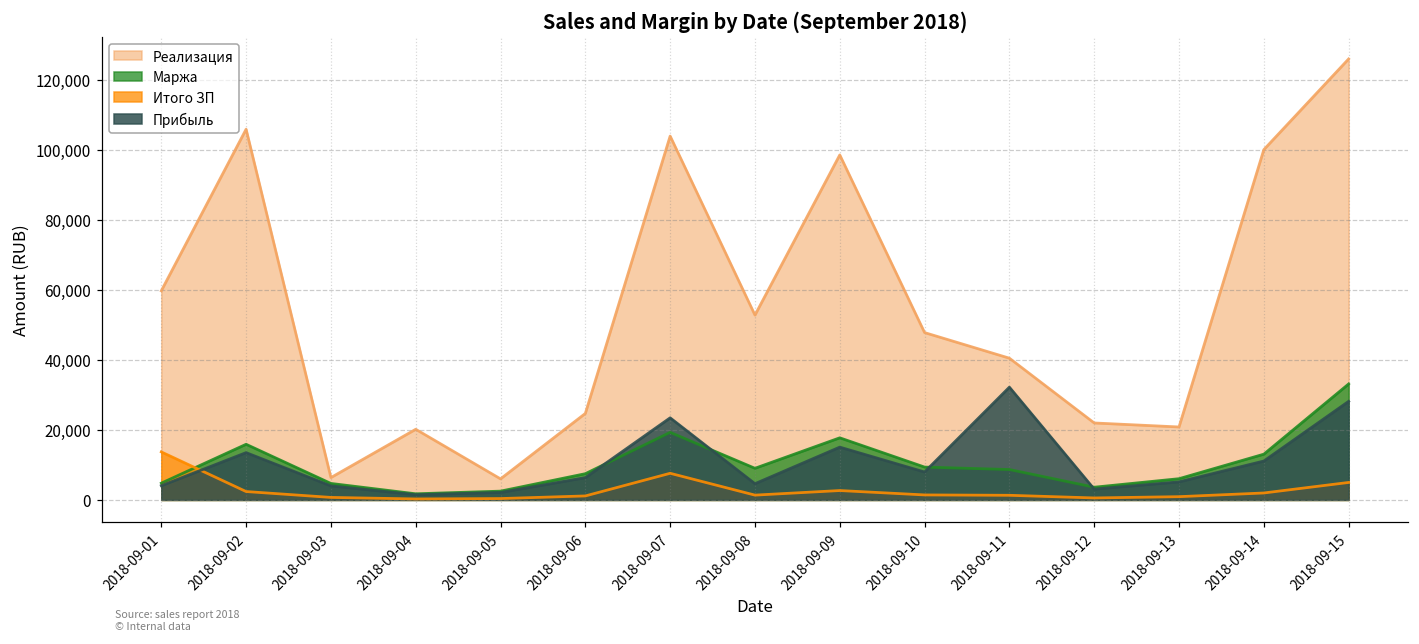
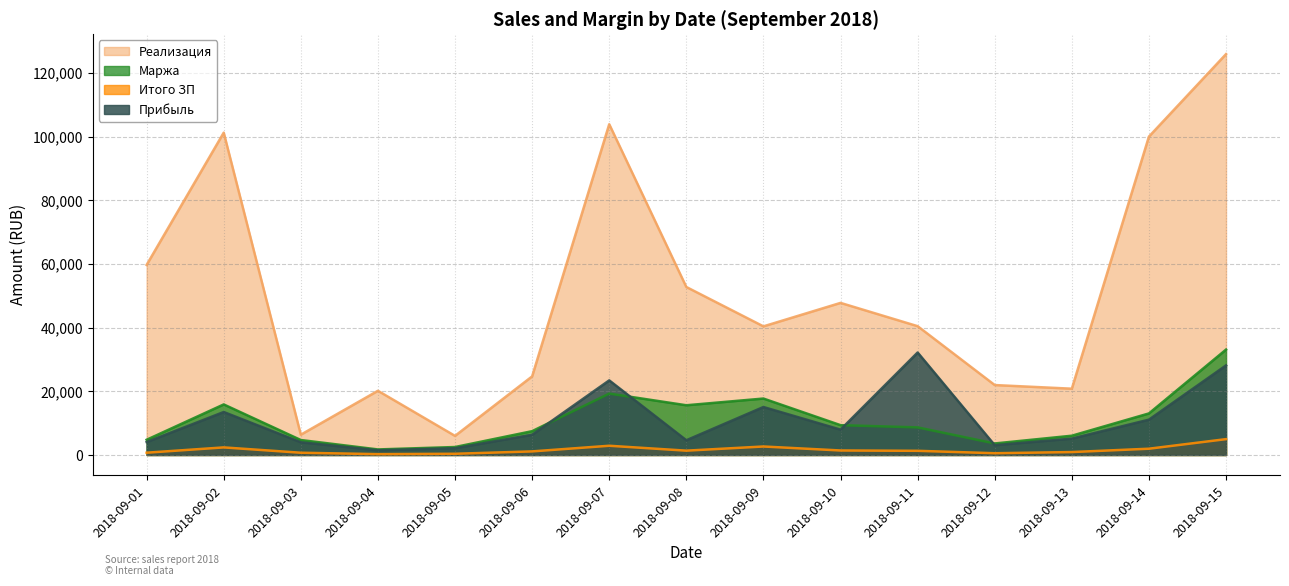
Итого ЗП, 2018-09-01: 14,000 -> 1,000
Реализация, 2018-09-02: 106,000 -> 101,000
Итого ЗП, 2018-09-07: 8,000 -> 3,000
Маржа, 2018-09-08: 9,000 -> 16,000
Реализация, 2018-09-09: 99,000 -> 40,000
